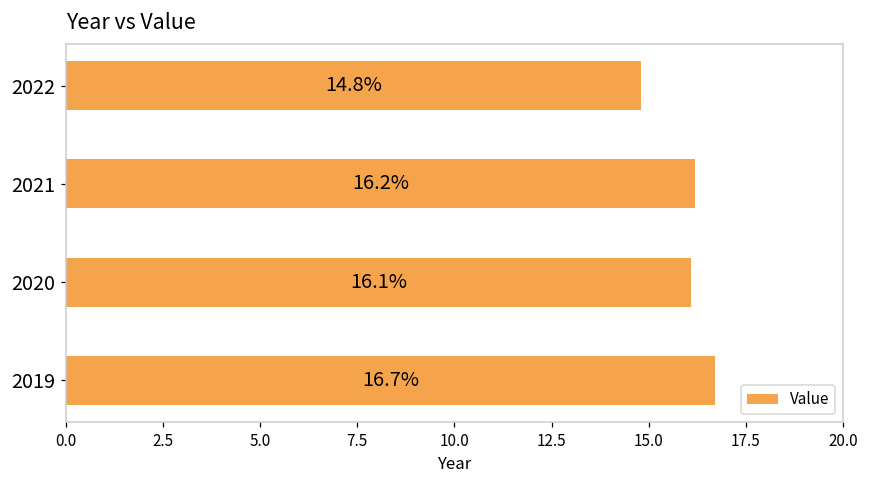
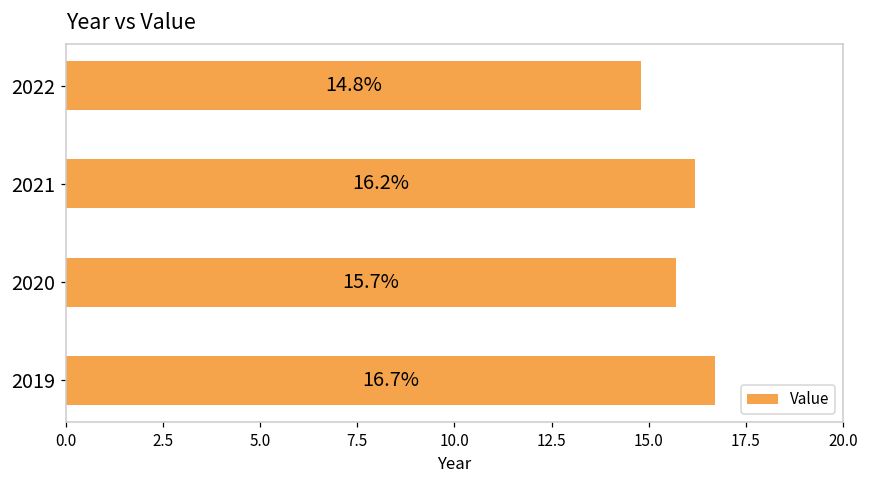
2020: 16.1% -> 15.7%
